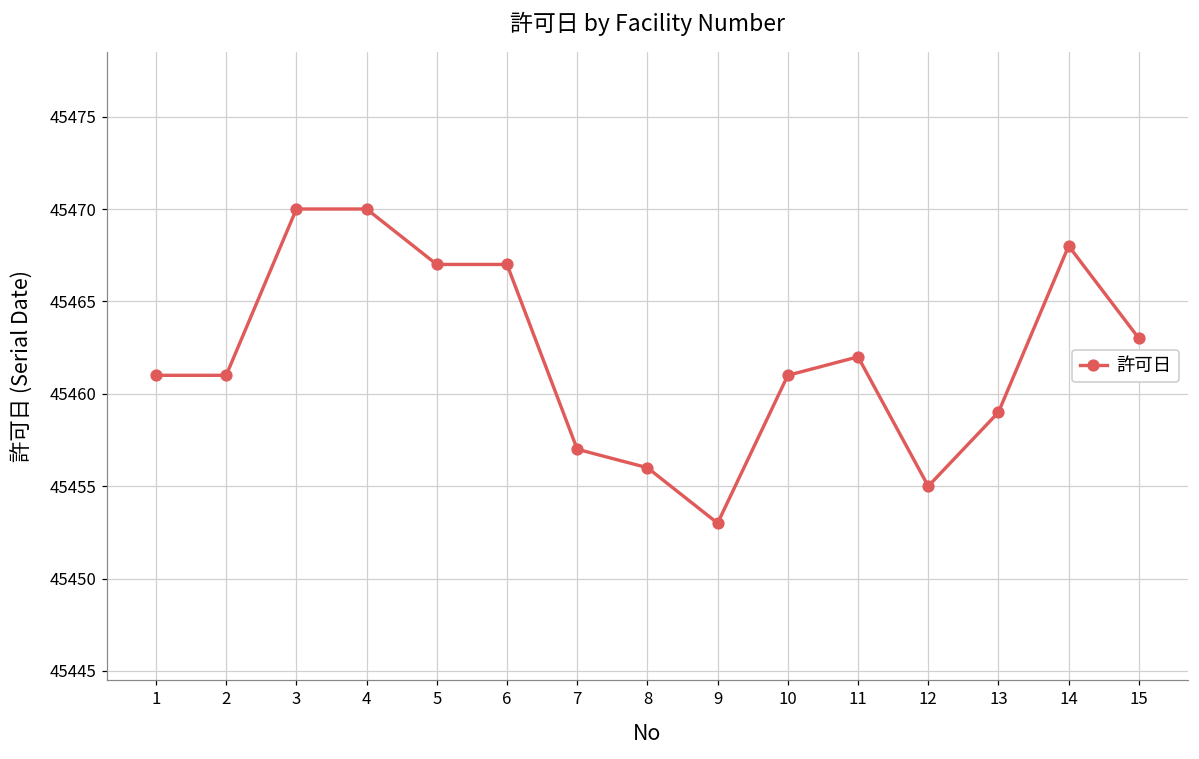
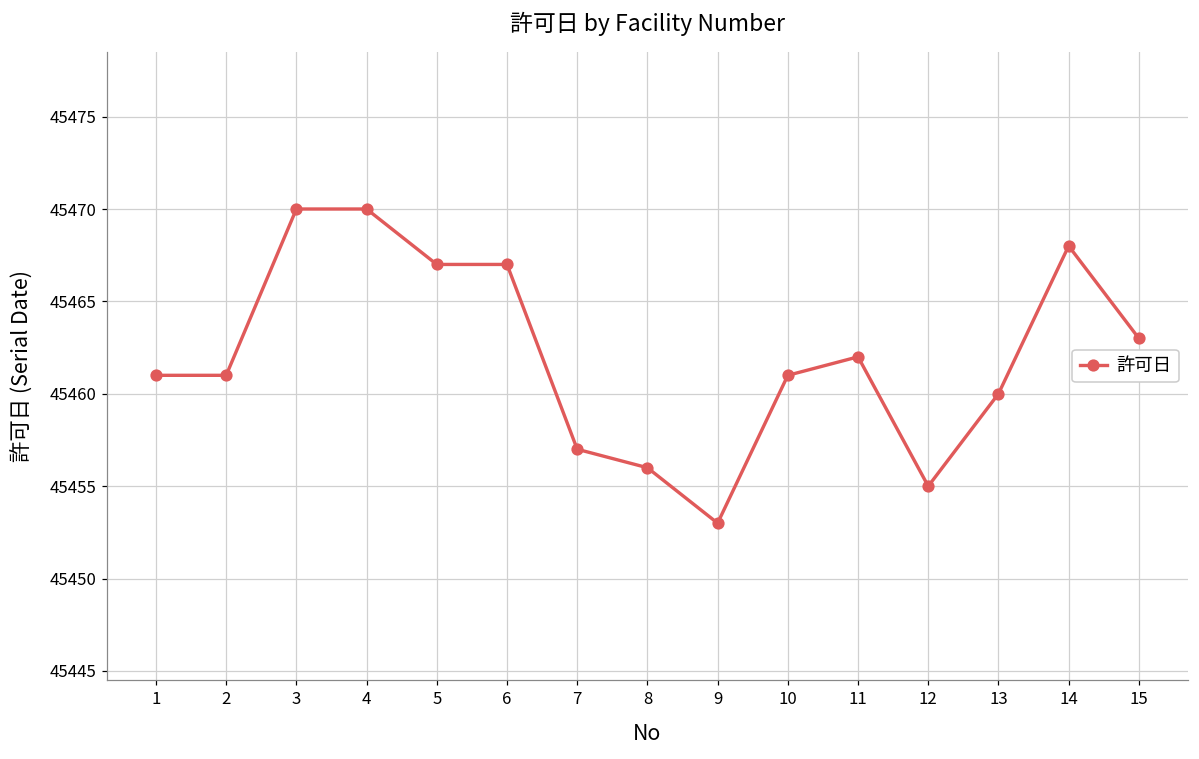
13: 45459 -> 45460
